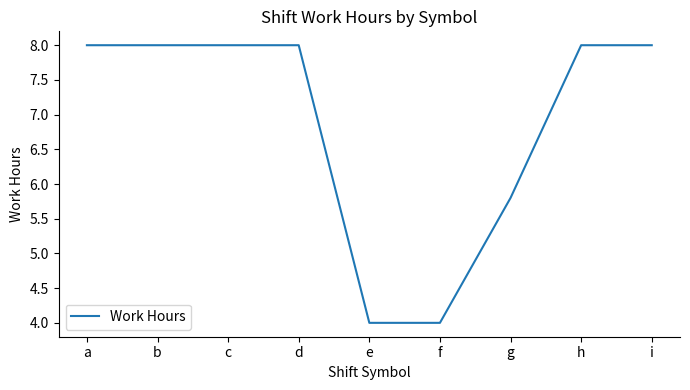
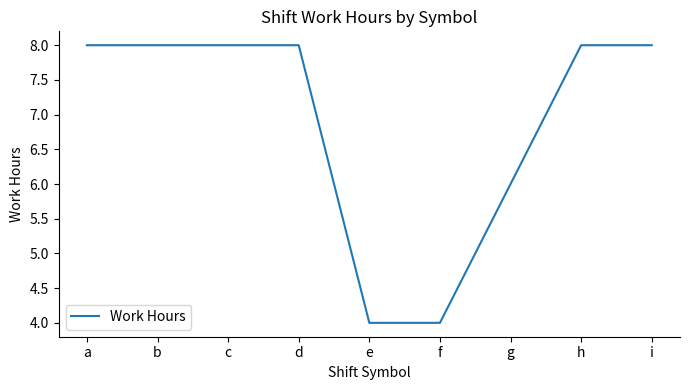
g: 5.8 -> 6.0
